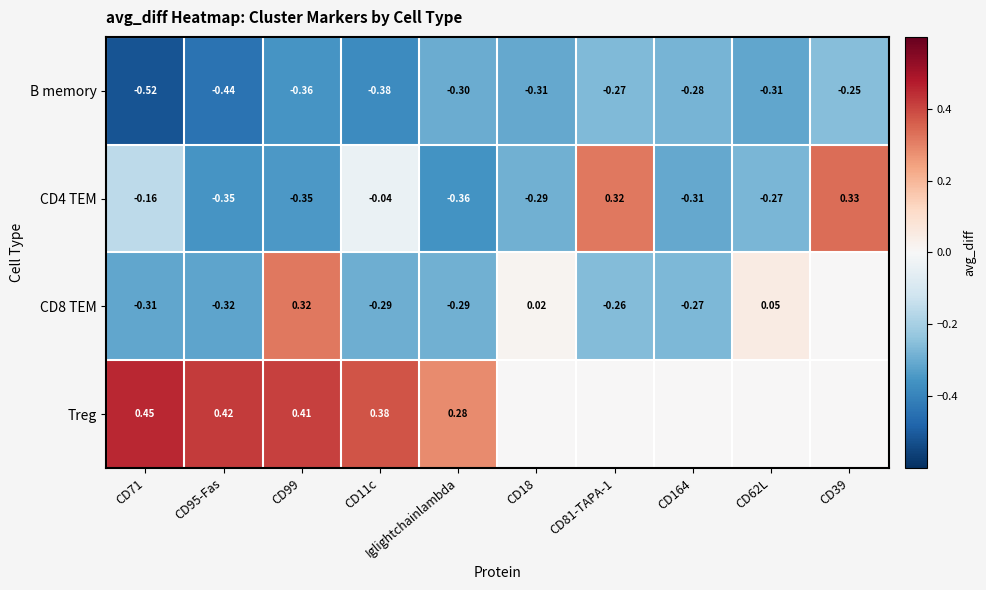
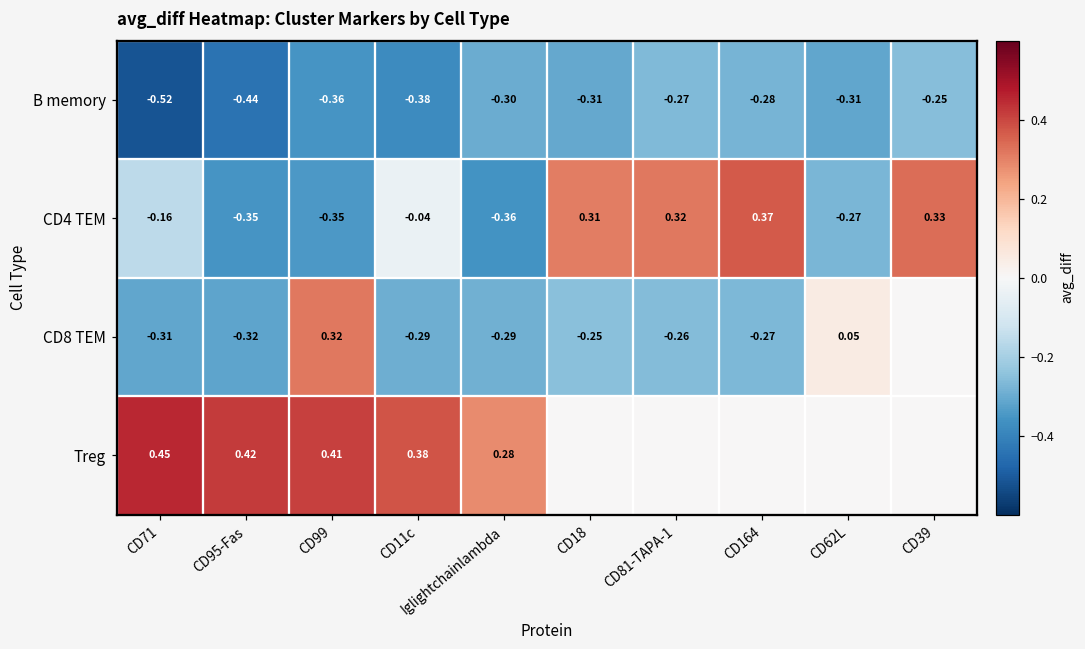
CD4 TEM, CD18: -0.29 -> 0.31
CD4 TEM, CD164: -0.31 -> 0.37
CD8 TEM, CD18: 0.02 -> -0.25
